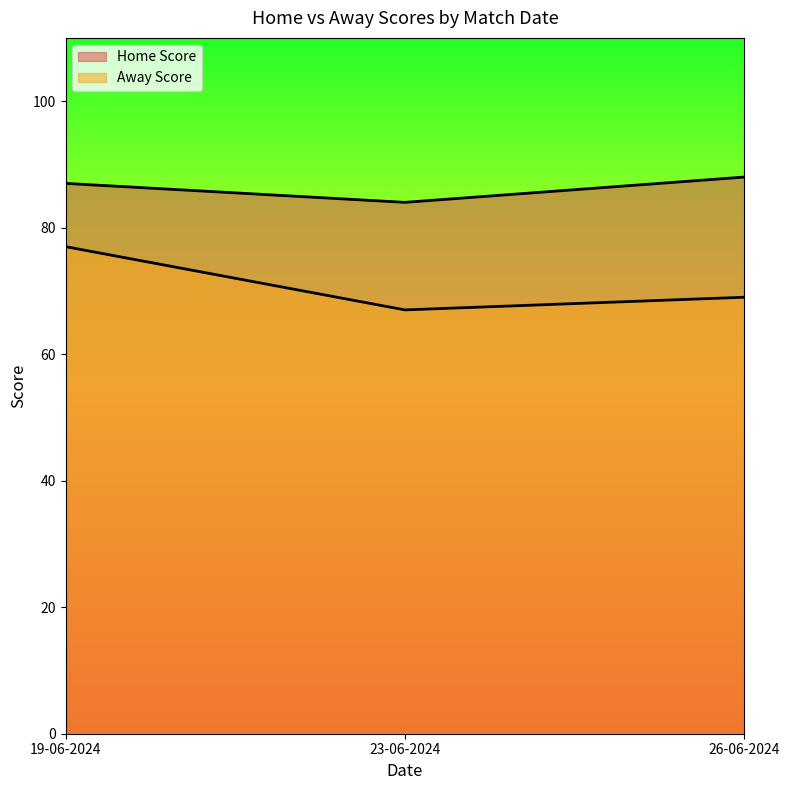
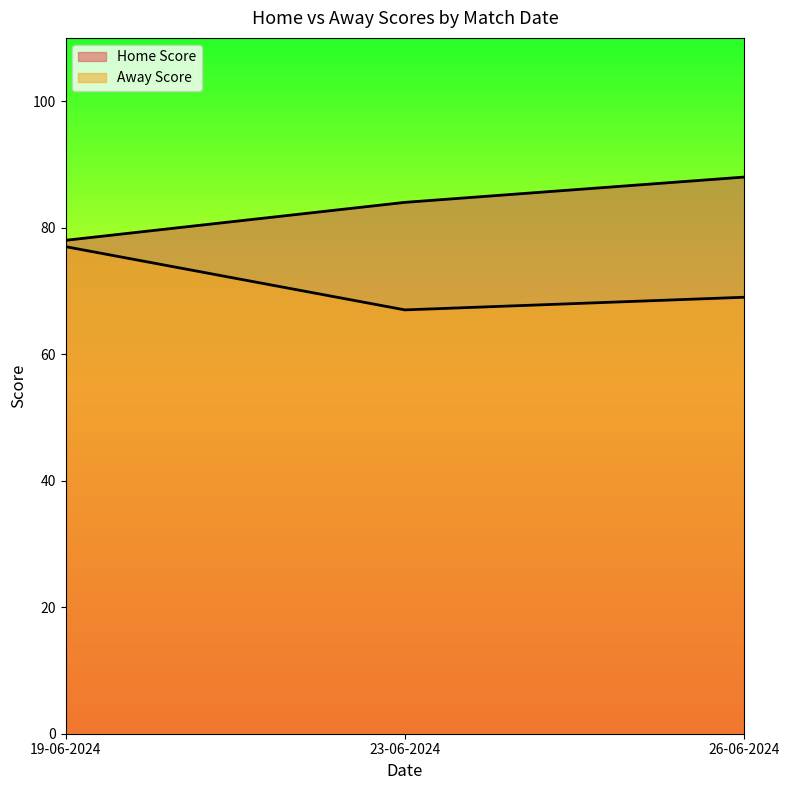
Home Score, 19-06-2024: 87 -> 78
